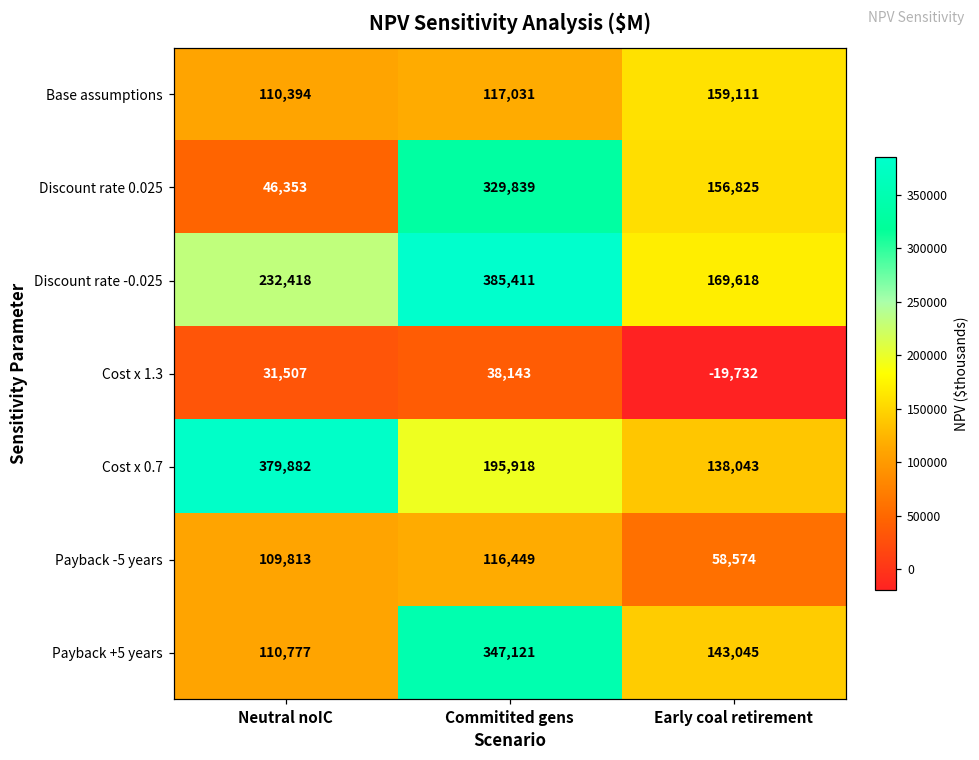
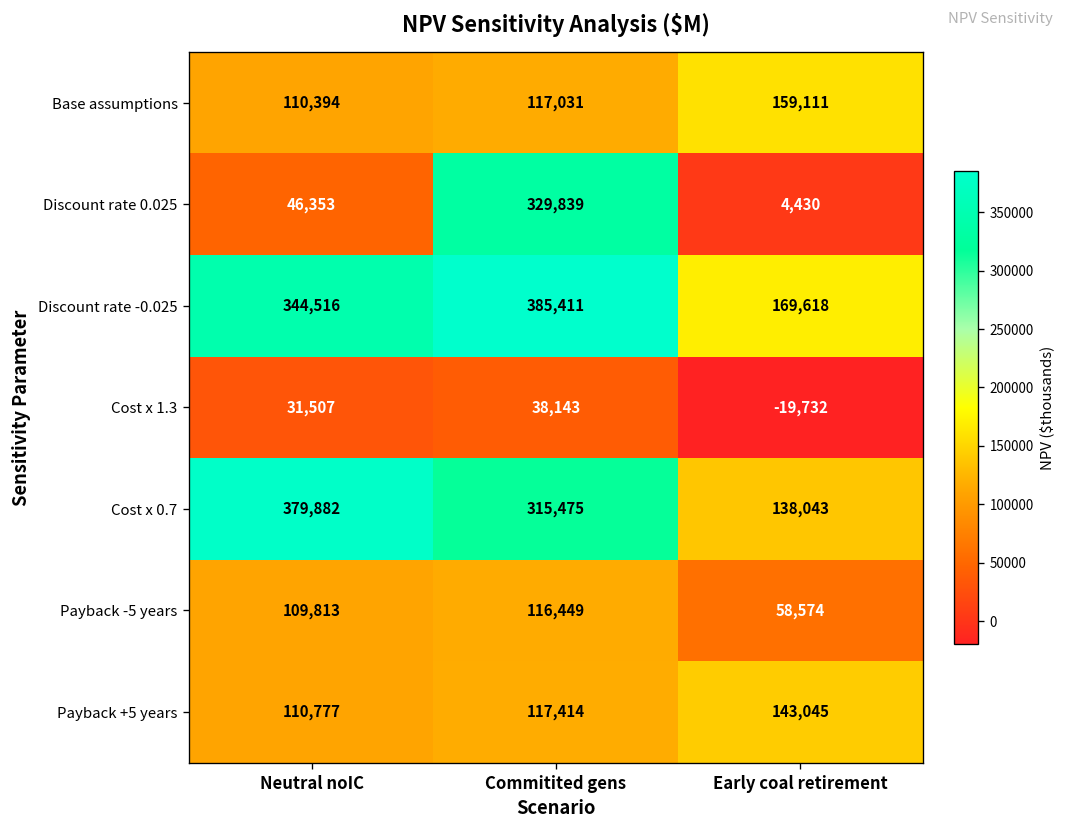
Discount rate 0.025, Early coal retirement: 156,825 -> 4,430
Discount rate -0.025, Neutral noIC: 232,418 -> 344,516
Cost x 0.7, Commitited gens: 195,918 -> 315,475
Payback +5 years, Commitited gens: 347,121 -> 117,414
